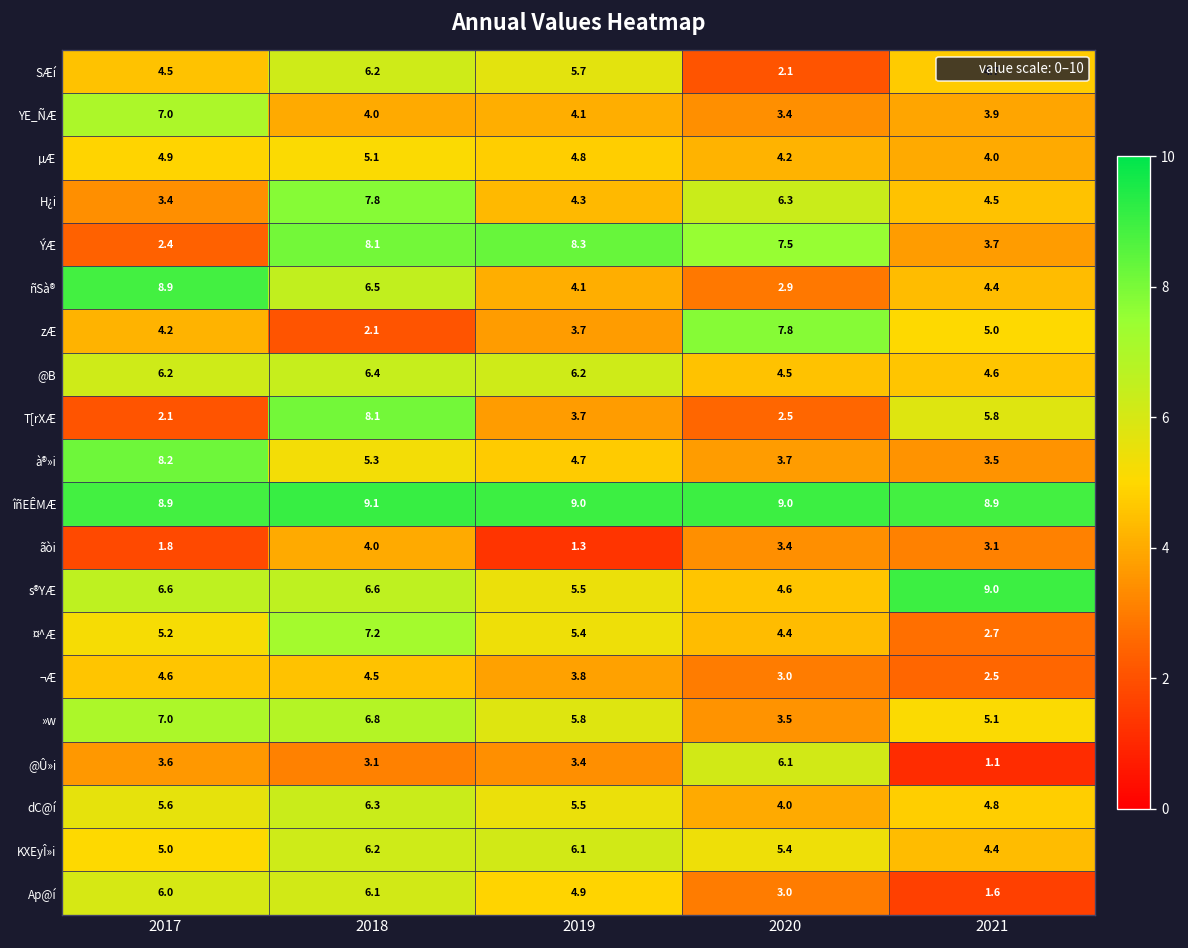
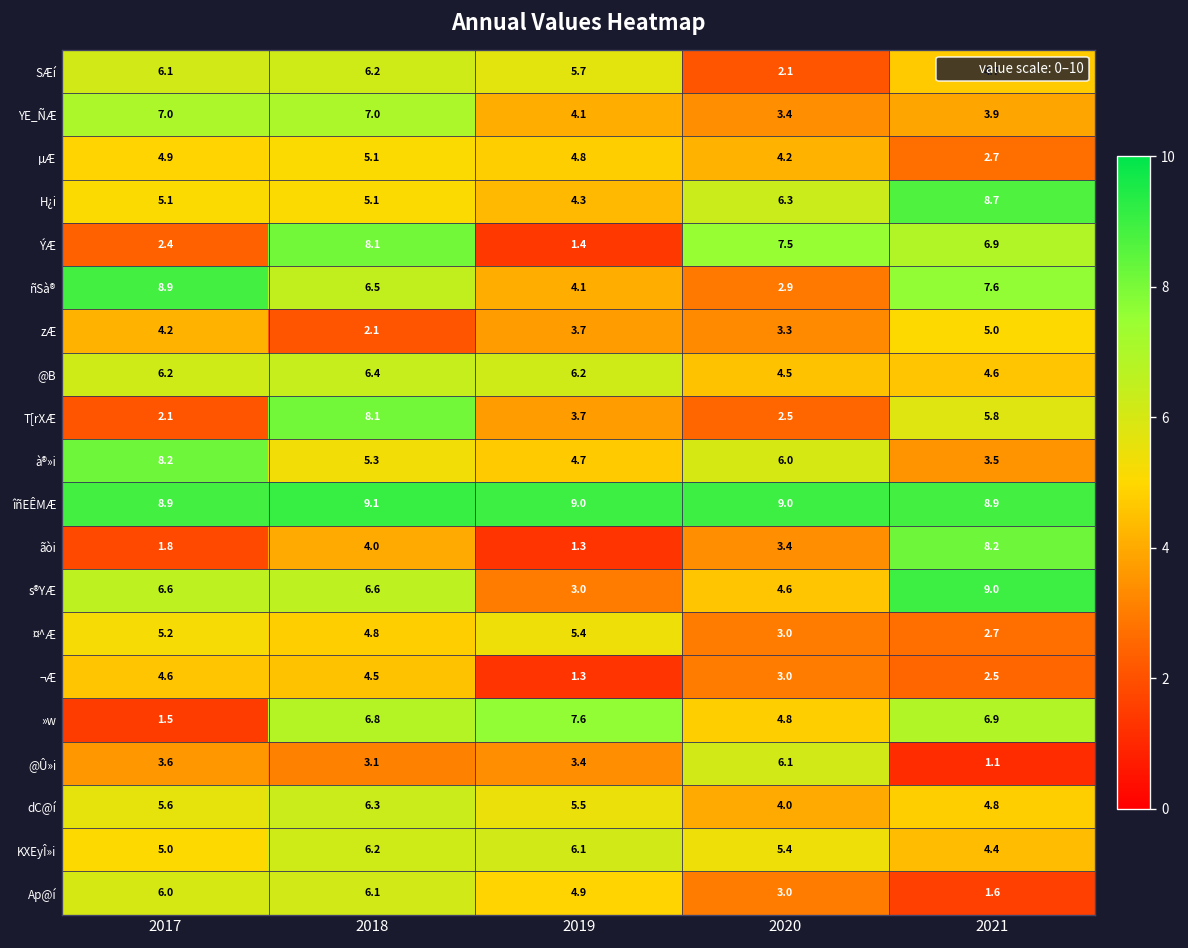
SÆí, 2017: 4.5 -> 6.1
YE_ÑÆ, 2018: 4.0 -> 7.0
µÆ, 2021: 4.0 -> 2.7
H¿i, 2017: 3.4 -> 5.1
H¿i, 2018: 7.8 -> 5.1
H¿i, 2021: 4.5 -> 8.7
ÝÆ, 2019: 8.3 -> 1.4
ÝÆ, 2021: 3.7 -> 6.9
ñSà®, 2021: 4.4 -> 7.6
zÆ, 2020: 7.8 -> 3.3
à®»i, 2020: 3.7 -> 6.0
ãòi, 2021: 3.1 -> 8.2
s®YÆ, 2019: 5.5 -> 3.0
¤^Æ, 2018: 7.2 -> 4.8
¤^Æ, 2020: 4.4 -> 3.0
¬Æ, 2019: 3.8 -> 1.3
»w, 2017: 7.0 -> 1.5
»w, 2019: 5.8 -> 7.6
»w, 2020: 3.5 -> 4.8
»w, 2021: 5.1 -> 6.9
